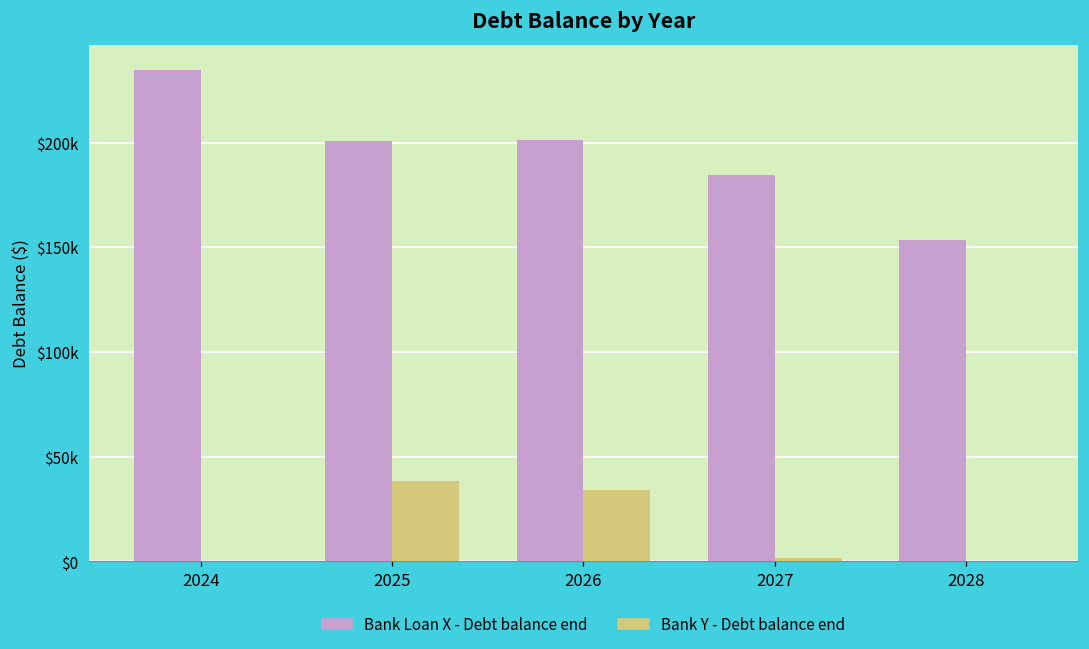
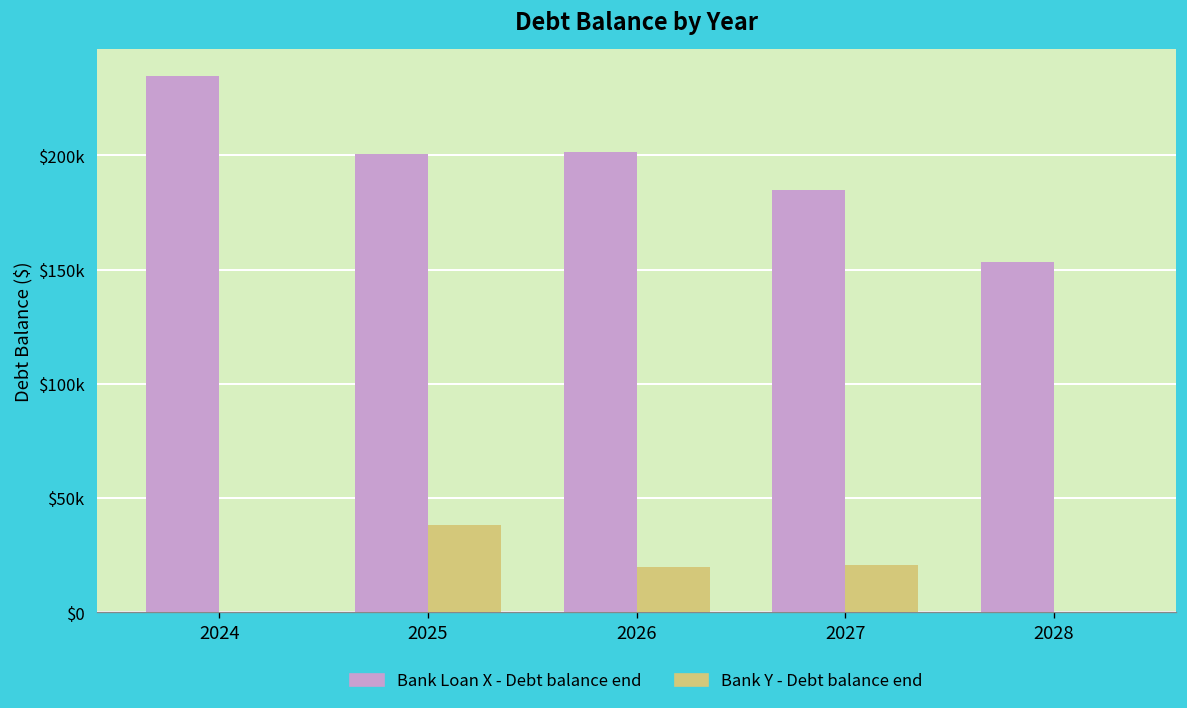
Bank Y - Debt balance end, 2026: $34000 -> $20000
Bank Y - Debt balance end, 2027: $2000 -> $21000
